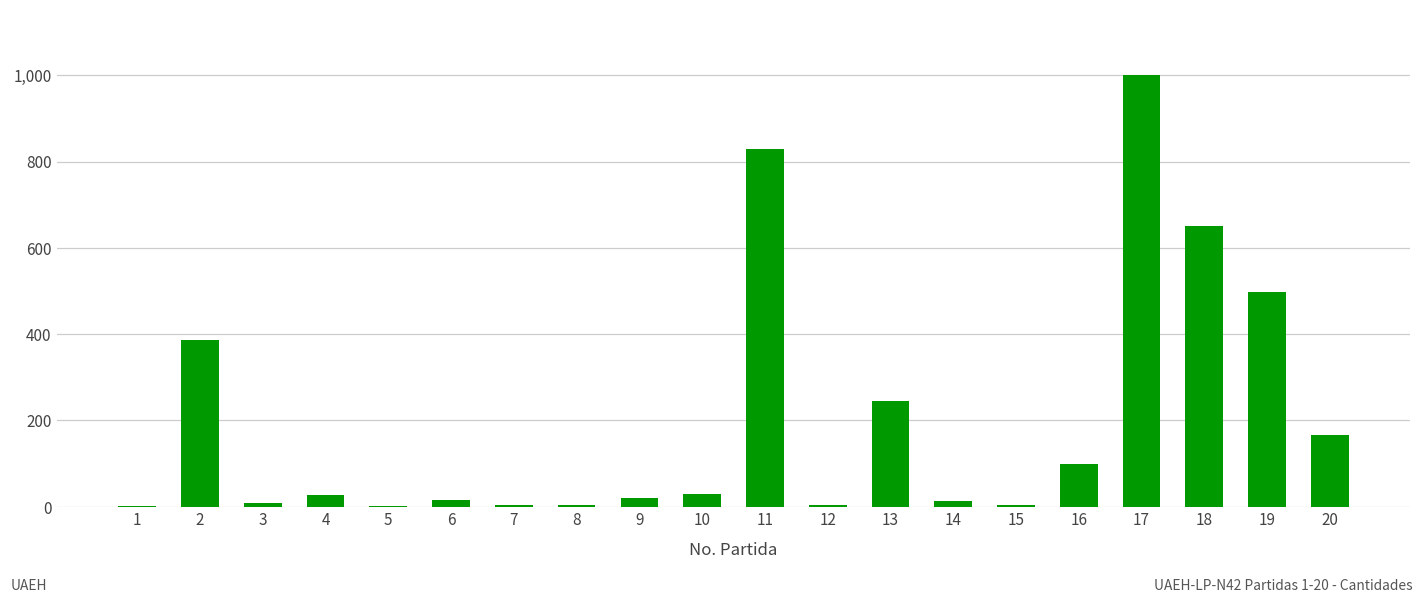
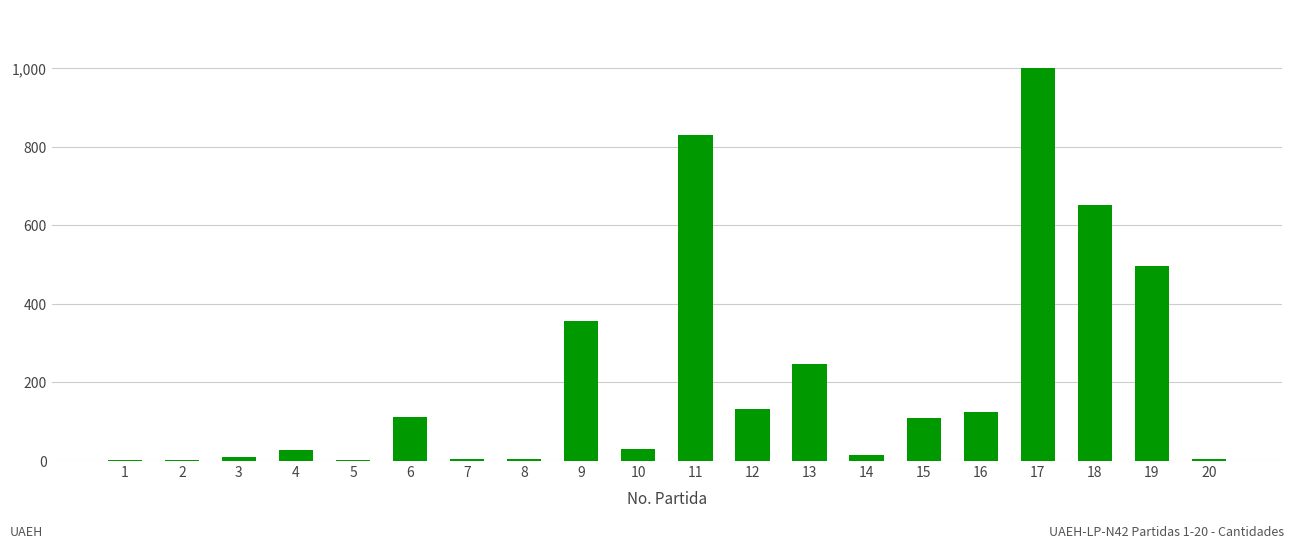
2: 390 -> 0
6: 20 -> 110
9: 20 -> 360
12: 10 -> 130
15: 10 -> 110
16: 100 -> 130
20: 170 -> 10
